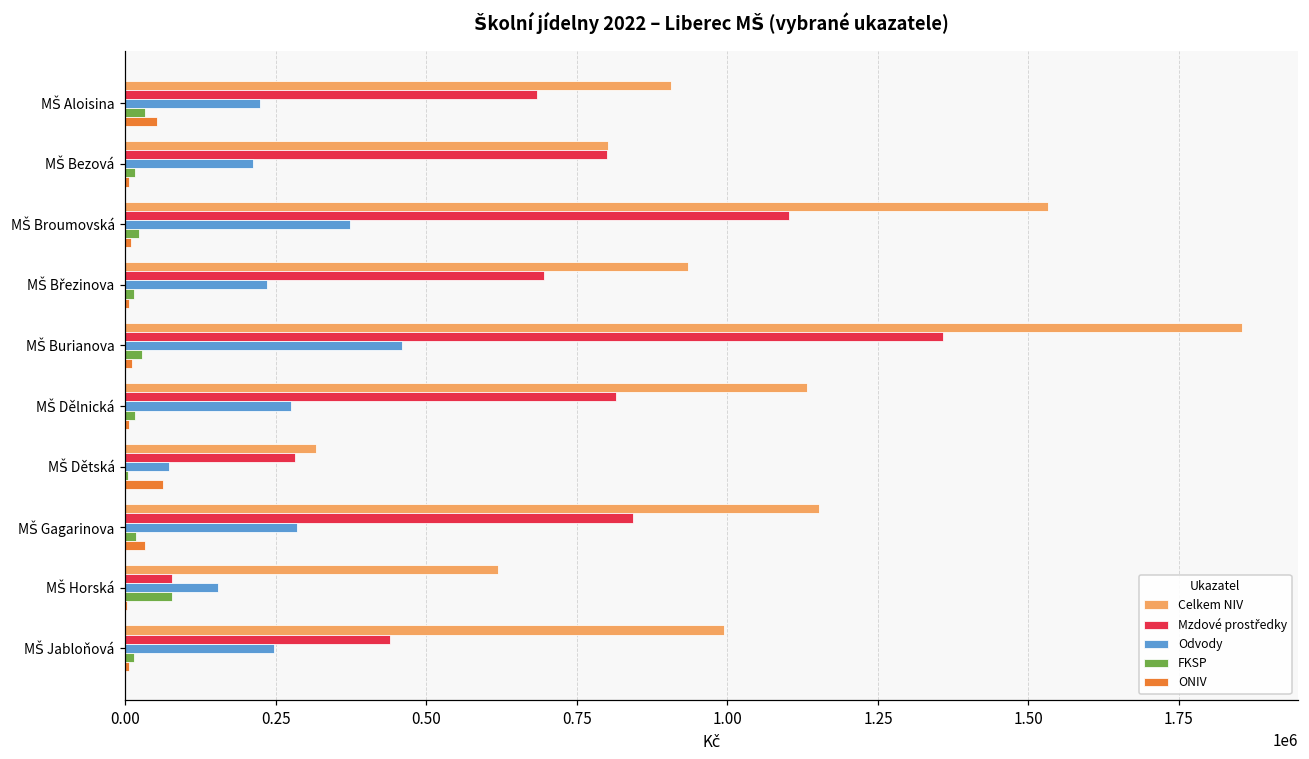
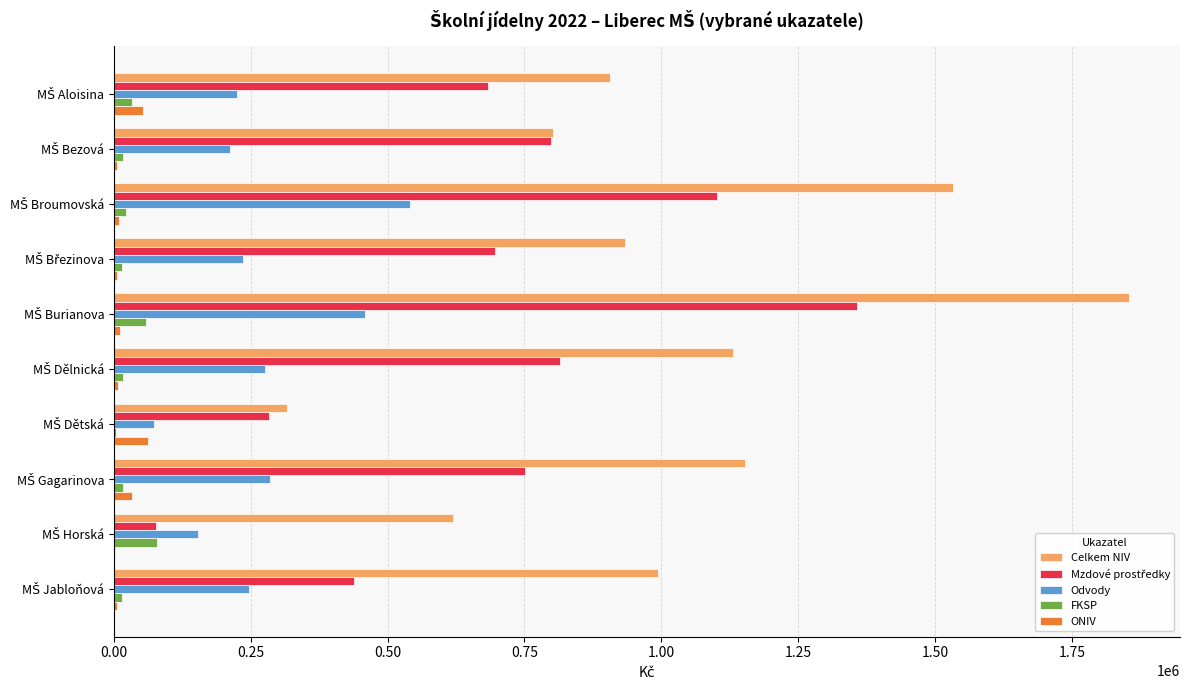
Odvody, MŠ Broumovská: 370000 -> 540000
FKSP, MŠ Burianova: 30000 -> 60000
Mzdové prostředky, MŠ Gagarinova: 840000 -> 750000
